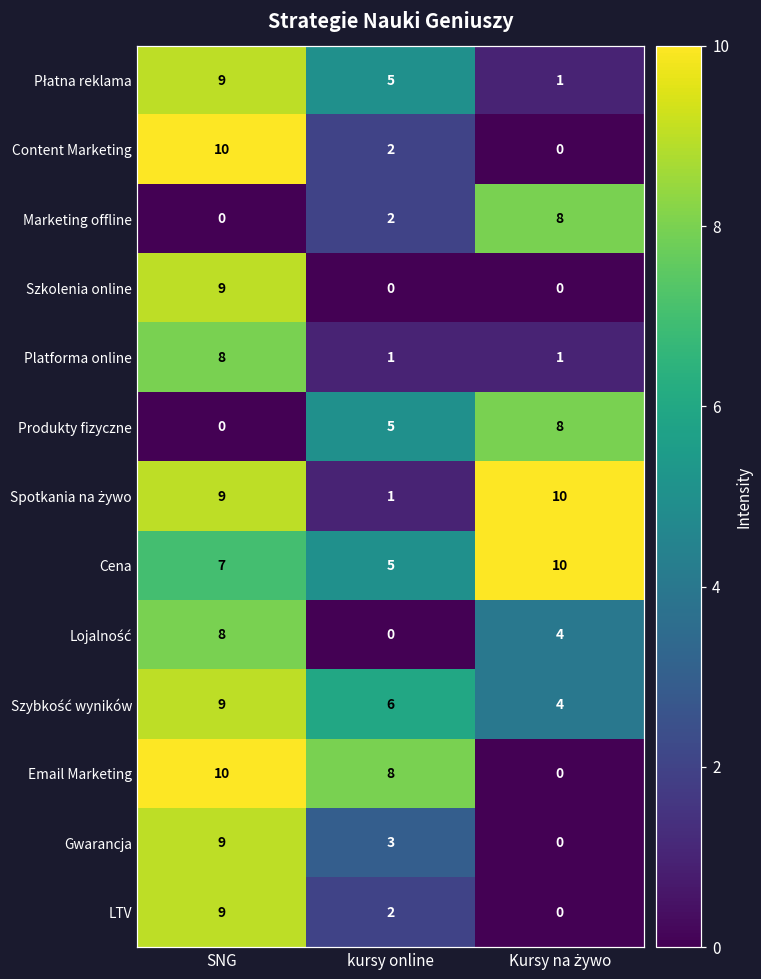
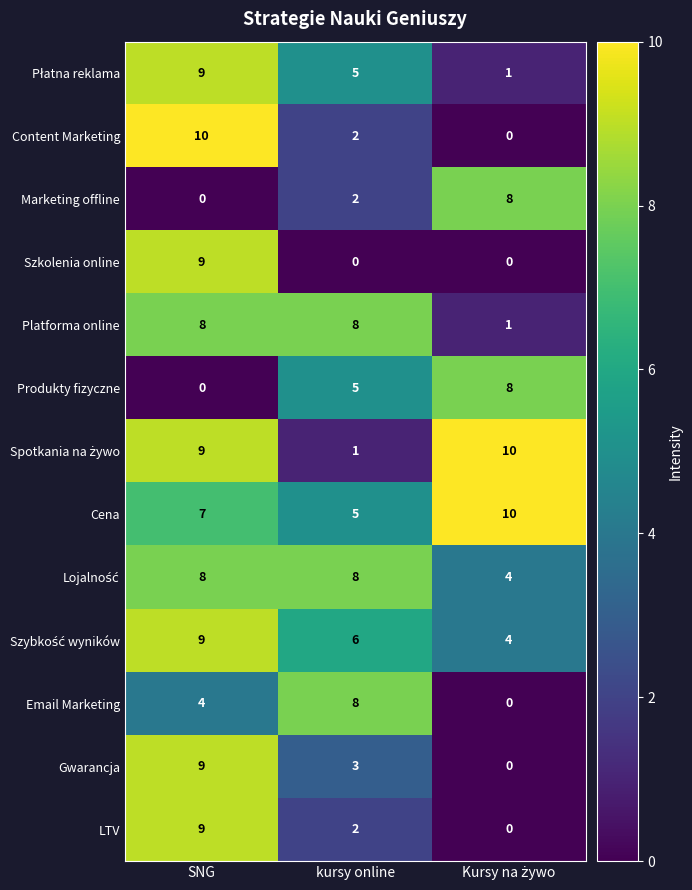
Platforma online, kursy online: 1 -> 8
Lojalność, kursy online: 0 -> 8
Email Marketing, SNG: 10 -> 4
